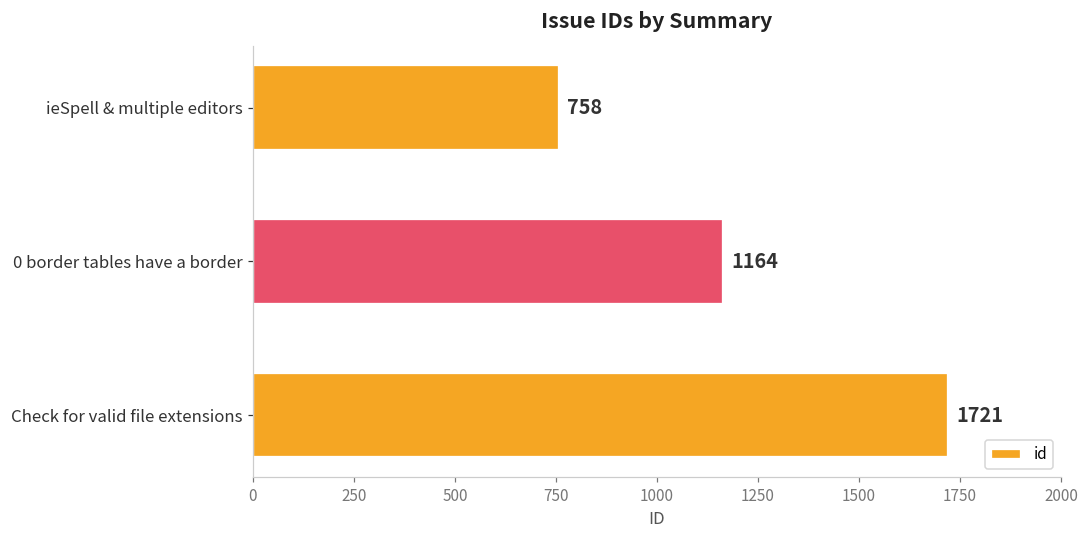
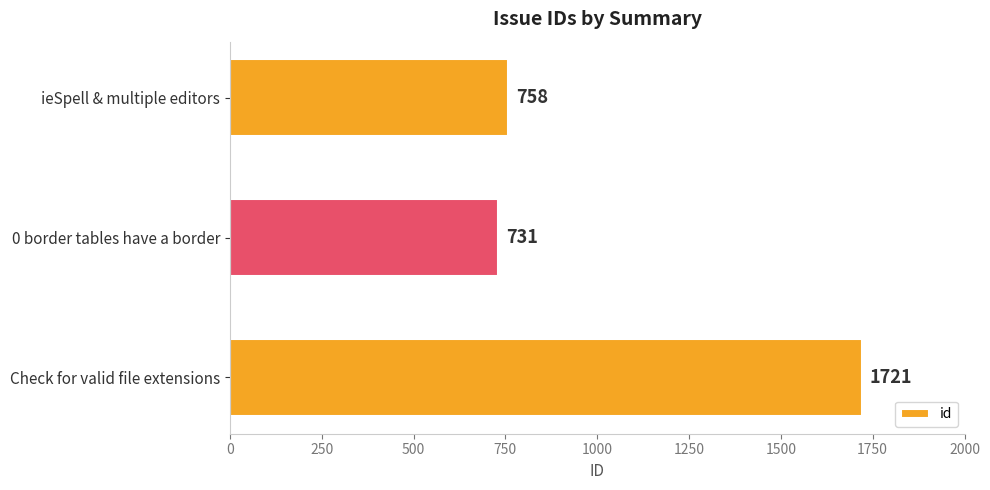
0 border tables have a border: 1164 -> 731
